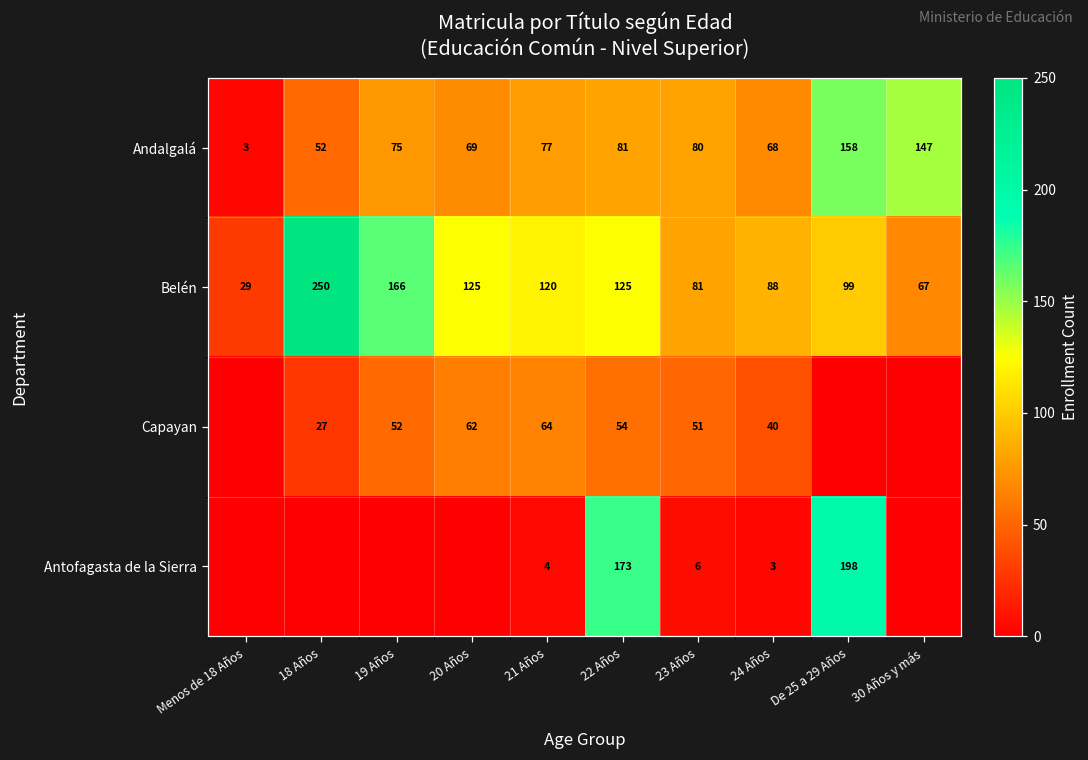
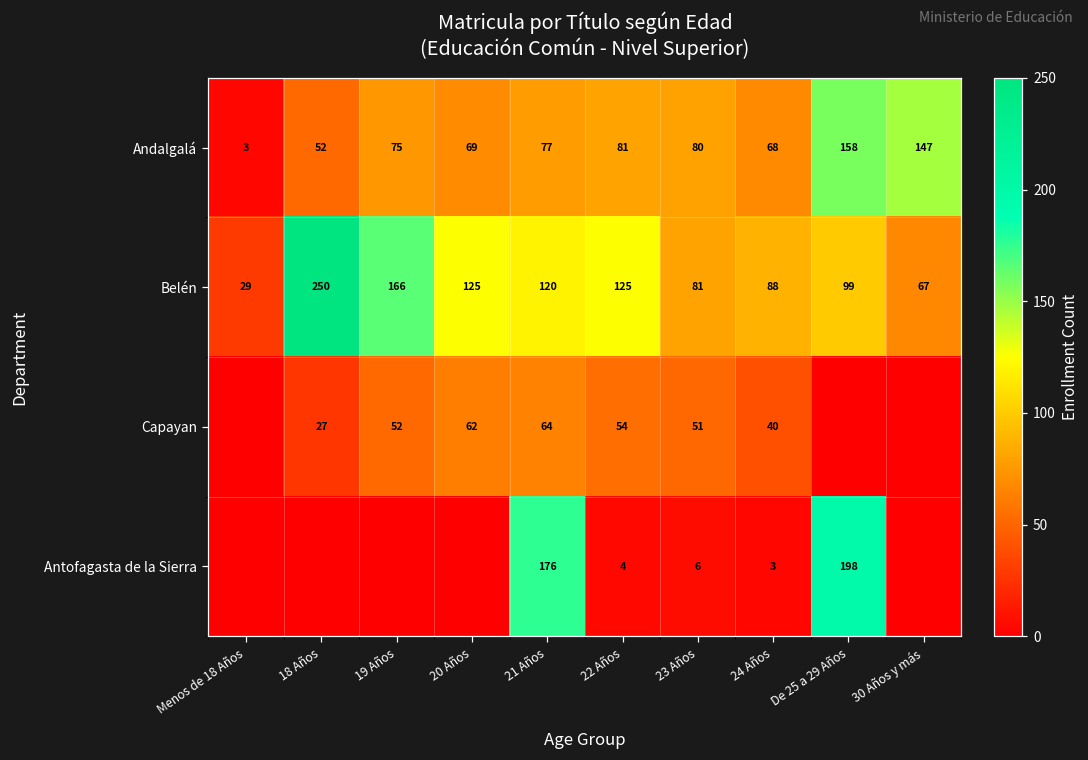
Antofagasta de la Sierra, 21 Años: 4 -> 176
Antofagasta de la Sierra, 22 Años: 173 -> 4
